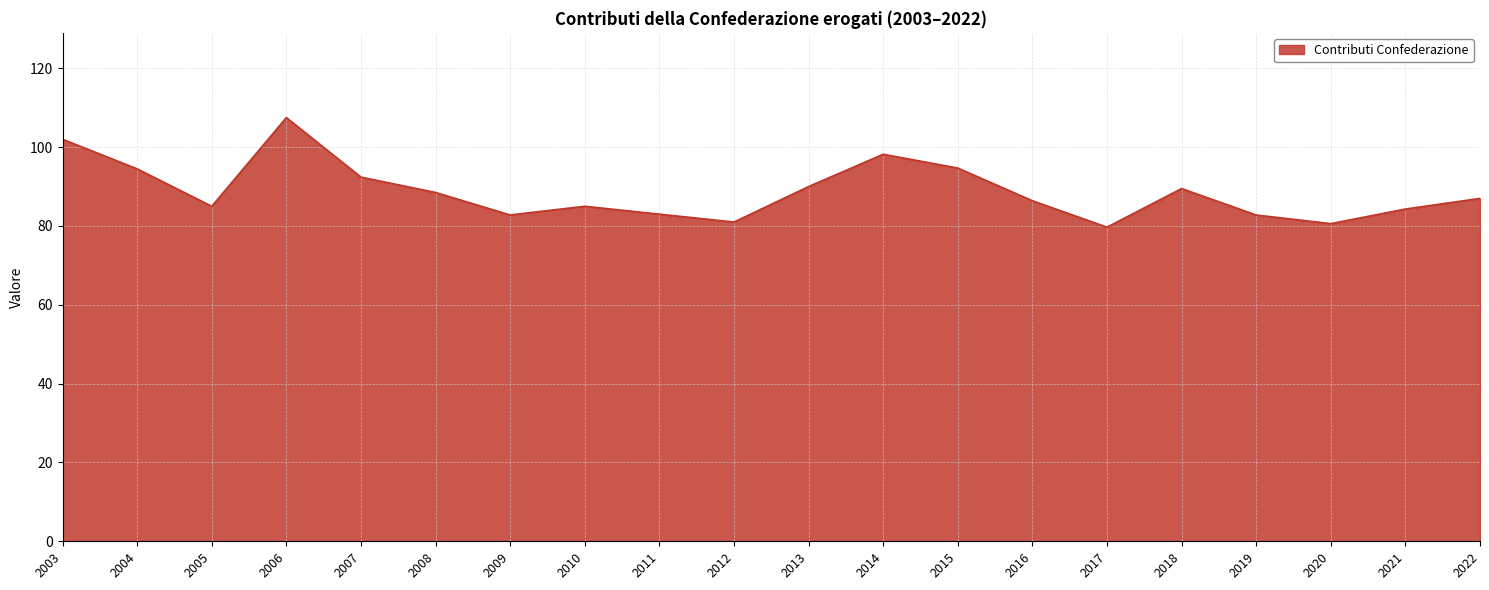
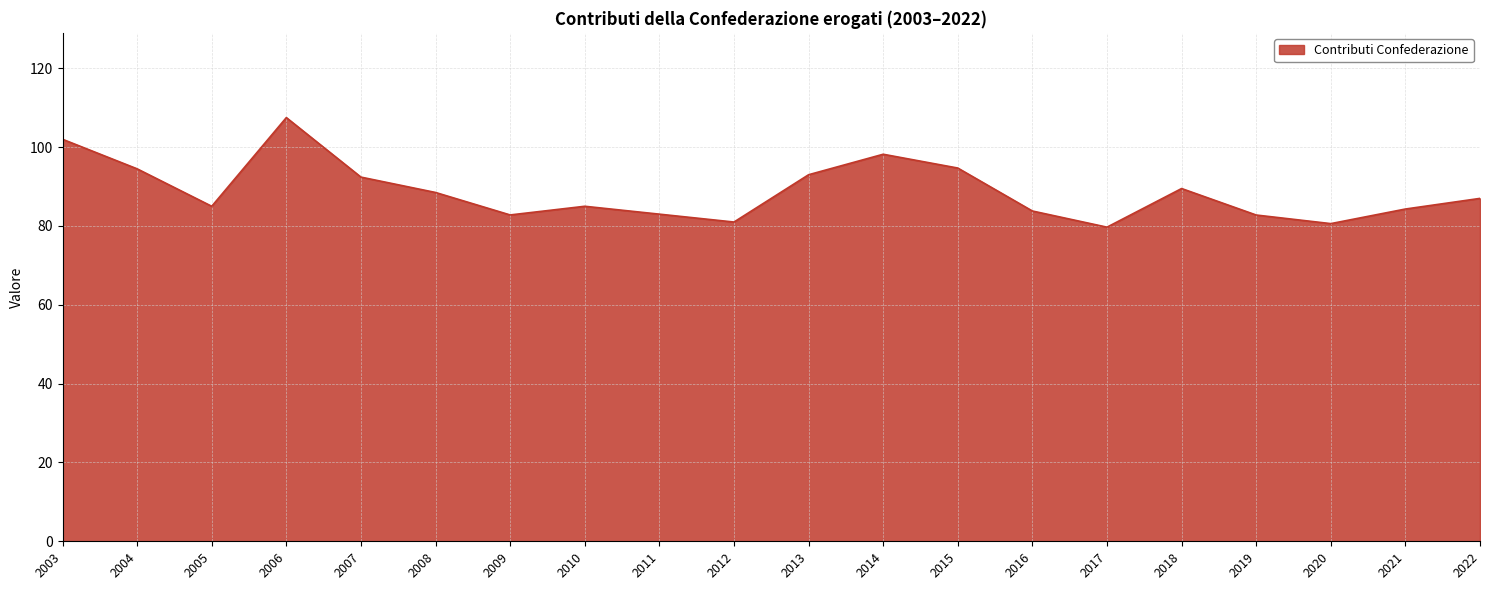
2013: 90 -> 93
2016: 86 -> 84
